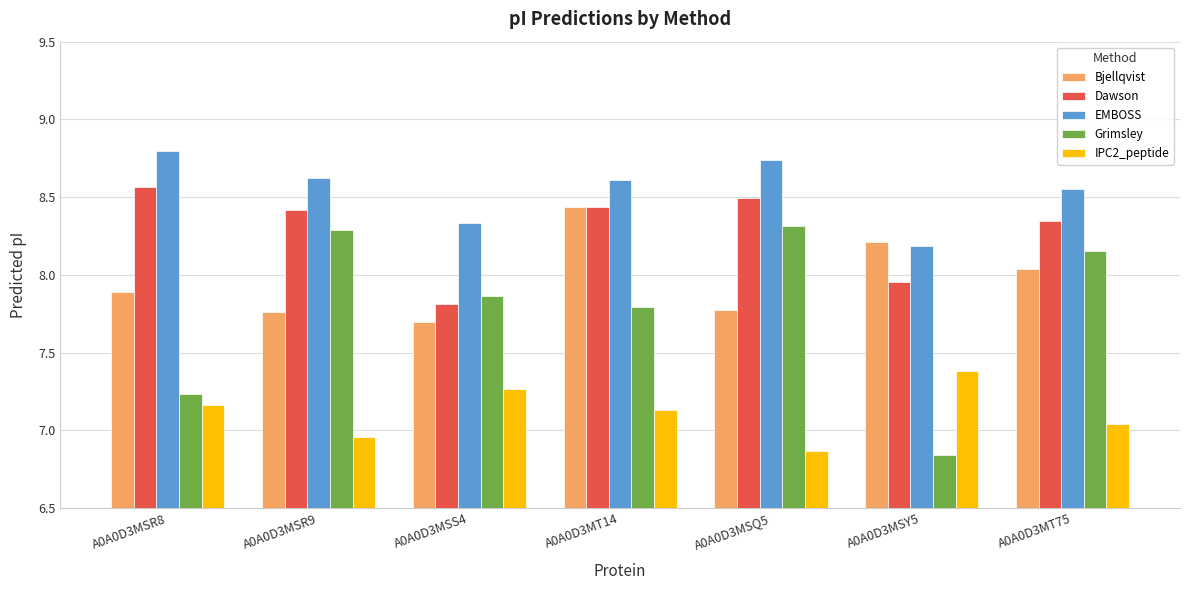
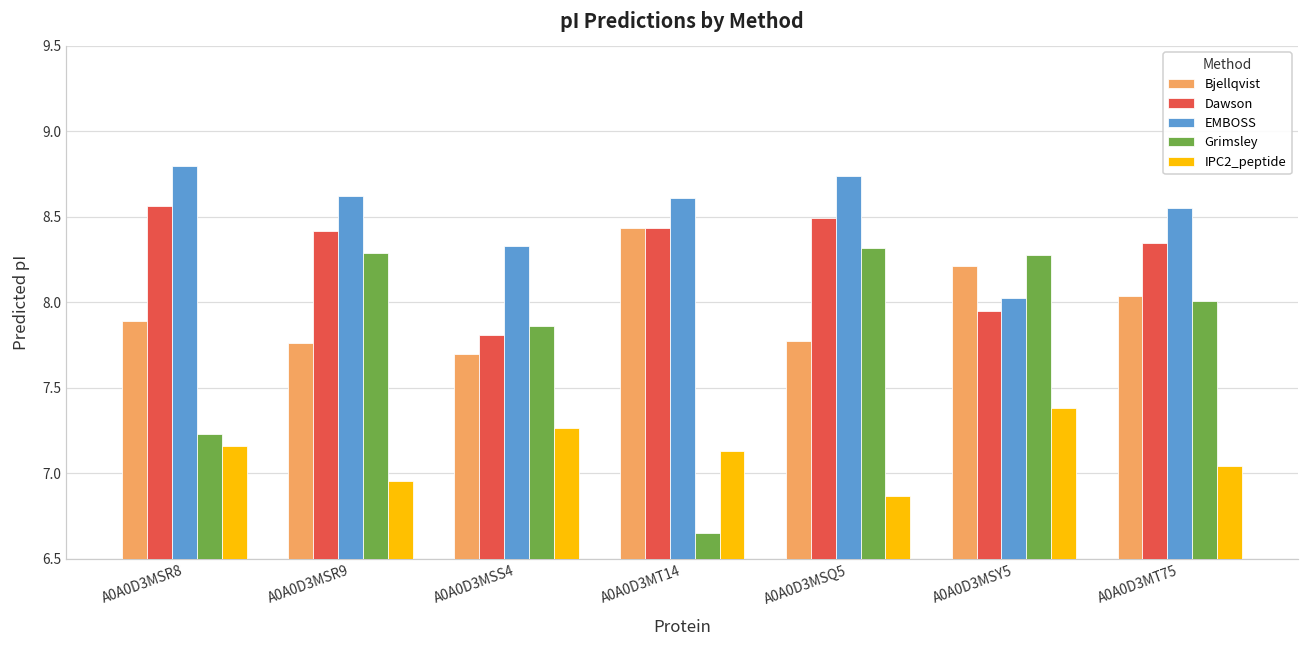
Grimsley, A0A0D3MT14: 7.79 -> 6.65
EMBOSS, A0A0D3MSY5: 8.19 -> 8.02
Grimsley, A0A0D3MSY5: 6.84 -> 8.28
Grimsley, A0A0D3MT75: 8.16 -> 8.01
